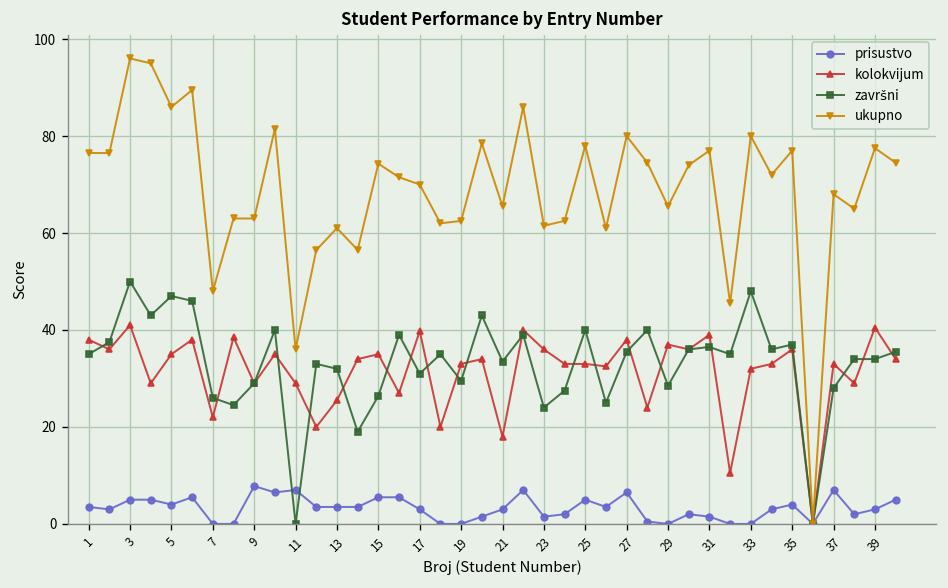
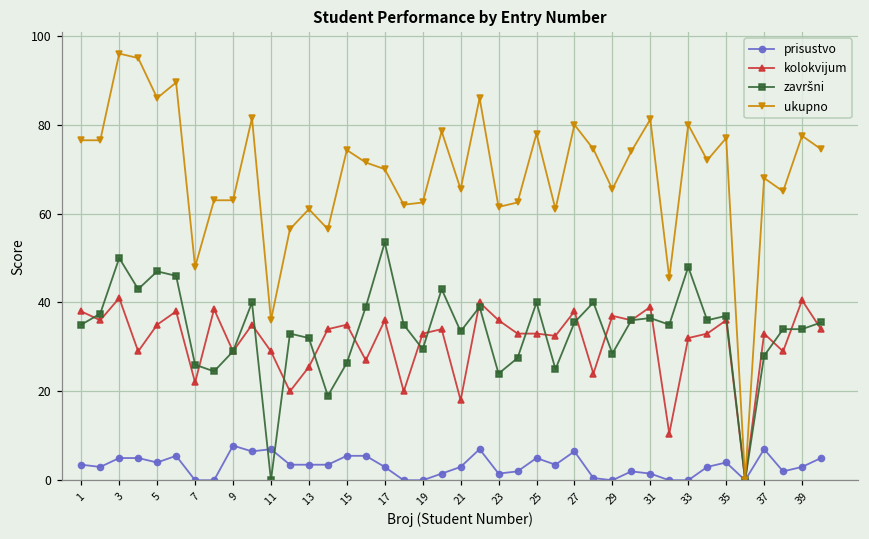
kolokvijum, 17: 40 -> 36
završni, 17: 31 -> 54
ukupno, 31: 77 -> 81
